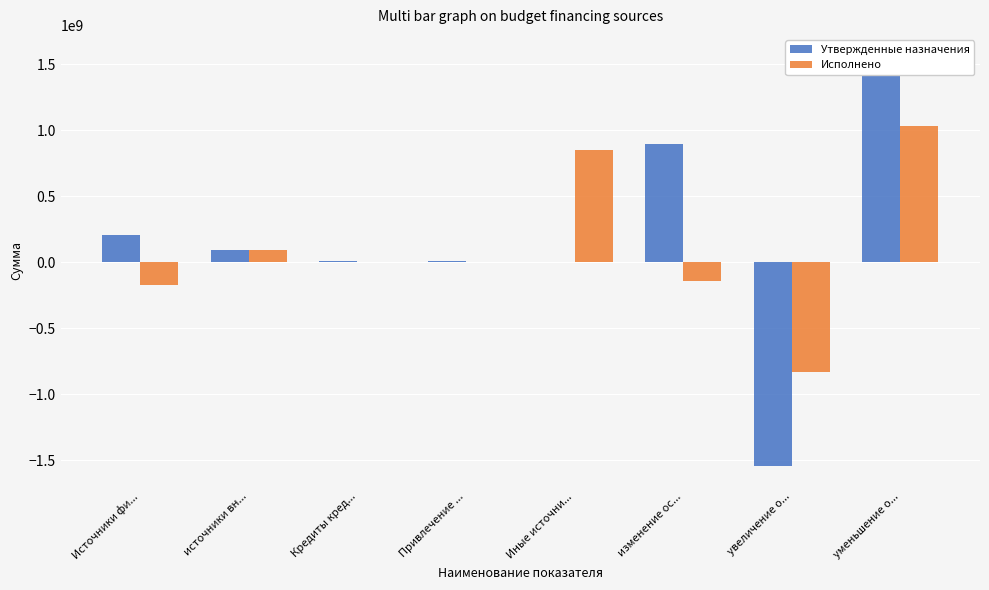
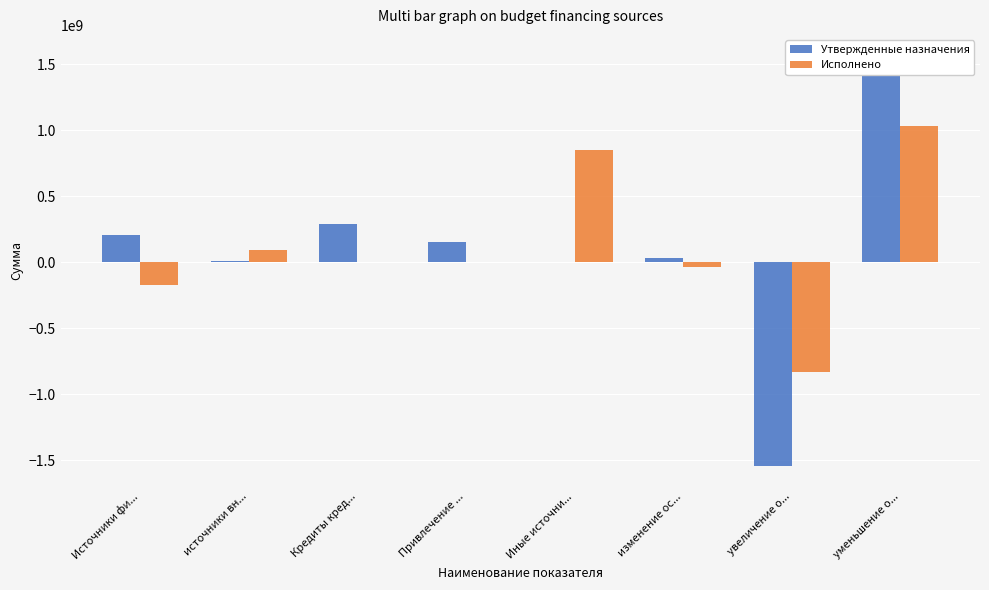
Утвержденные назначения, источники вн...: 90000000 -> 10000000
Утвержденные назначения, Кредиты кред...: 10000000 -> 290000000
Утвержденные назначения, Привлечение ...: 10000000 -> 150000000
Утвержденные назначения, изменение ос...: 900000000 -> 30000000
Исполнено, изменение ос...: -140000000 -> -30000000
